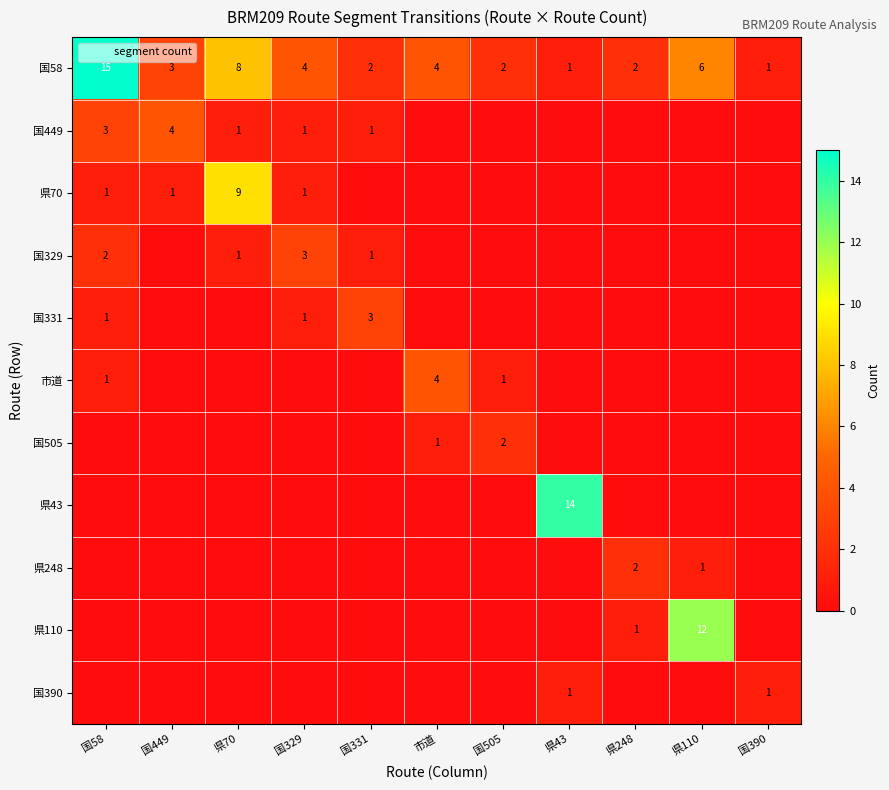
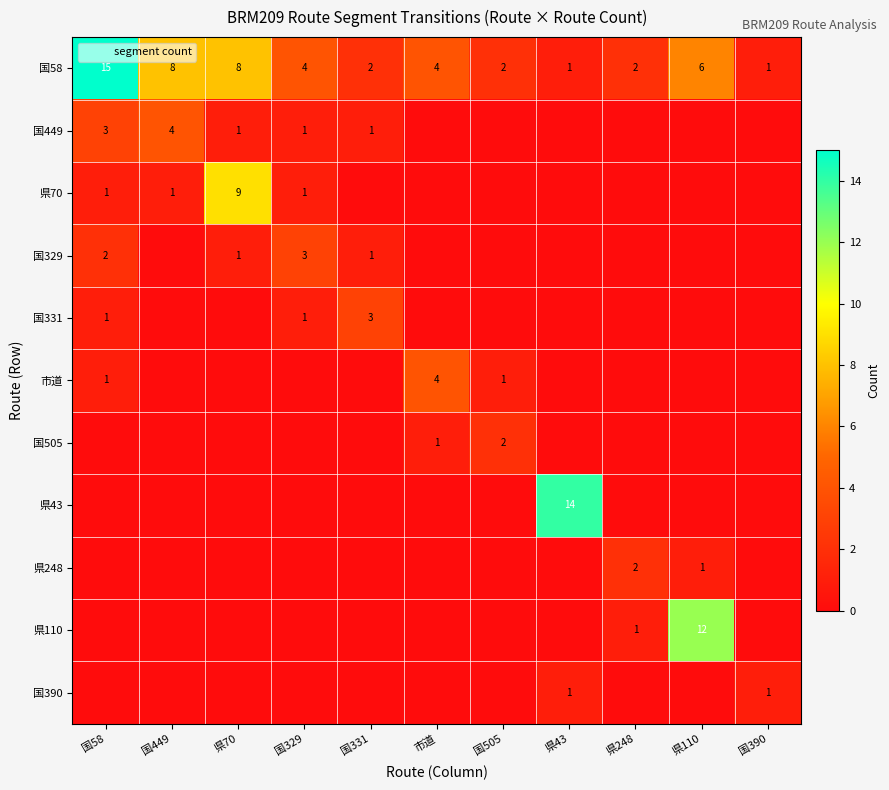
国58, 国449: 3 -> 8
